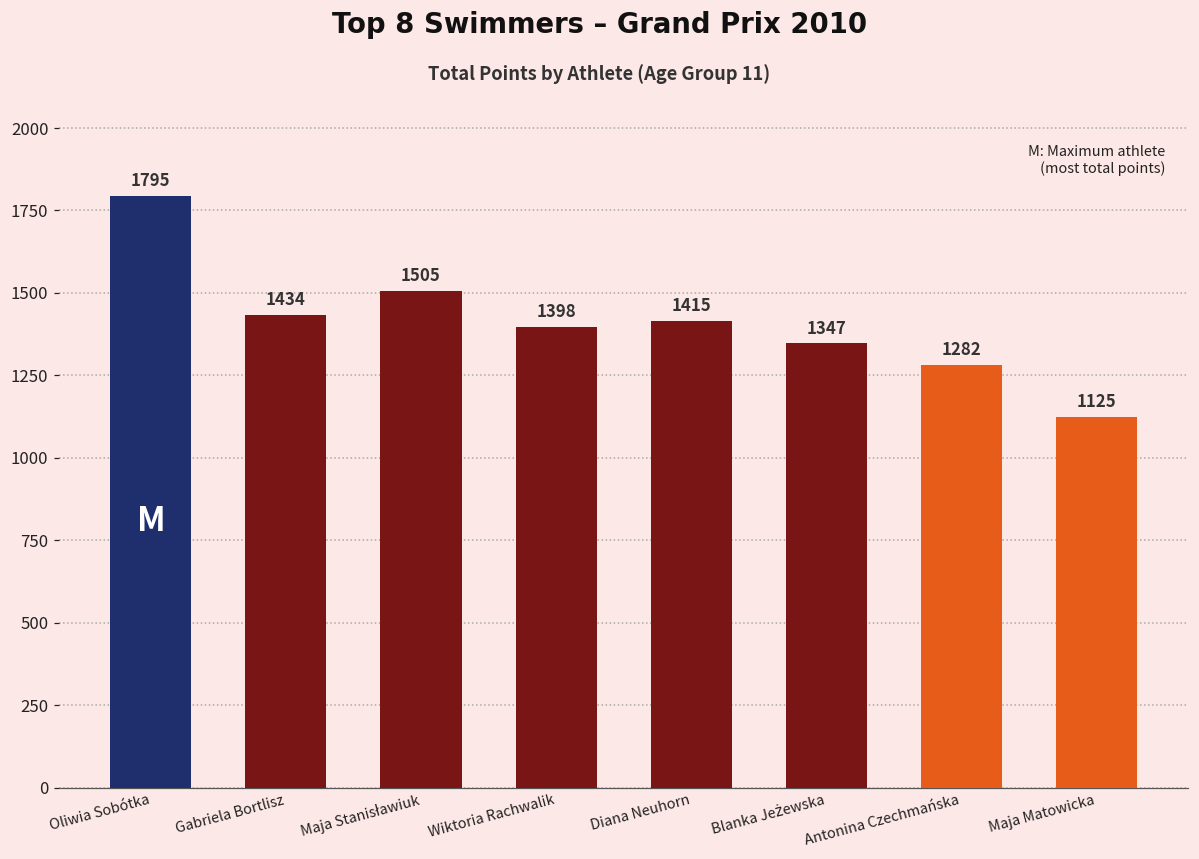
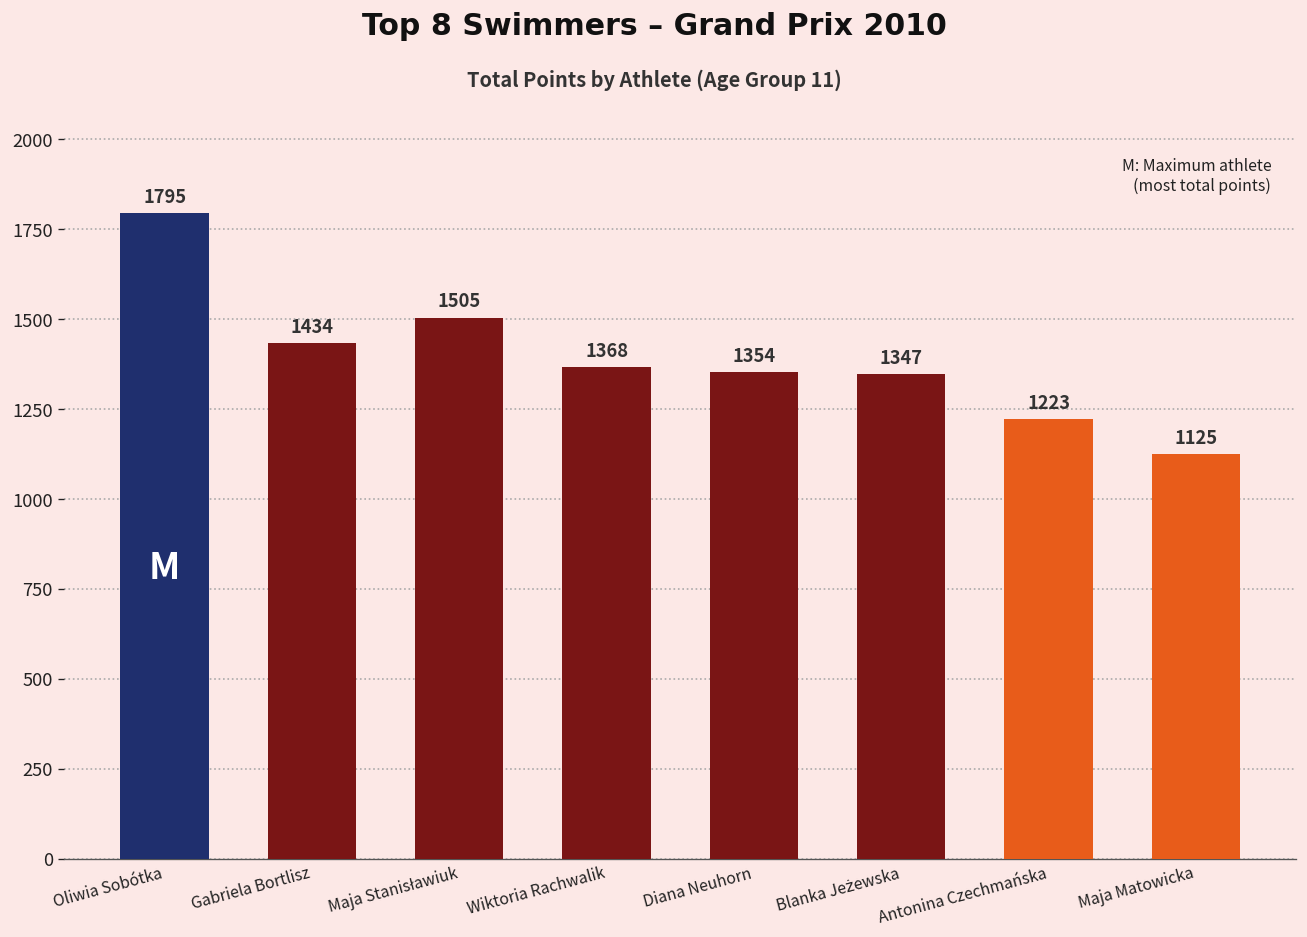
Wiktoria Rachwalik: 1398 -> 1368
Diana Neuhorn: 1415 -> 1354
Antonina Czechmańska: 1282 -> 1223
